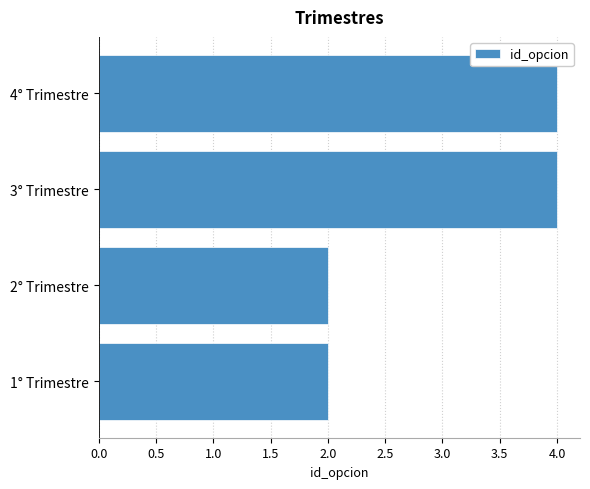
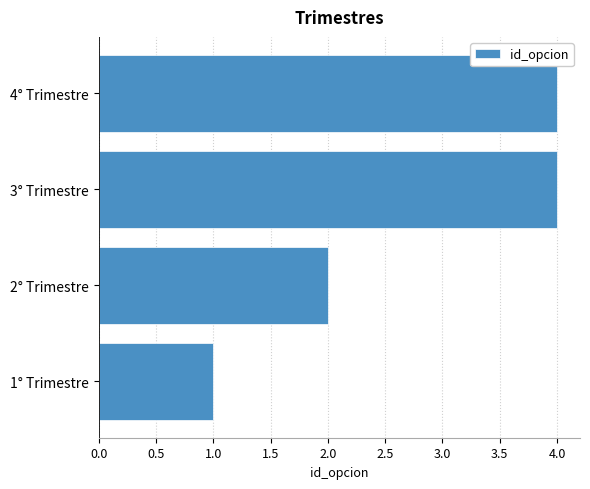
1° Trimestre: 2 -> 1
